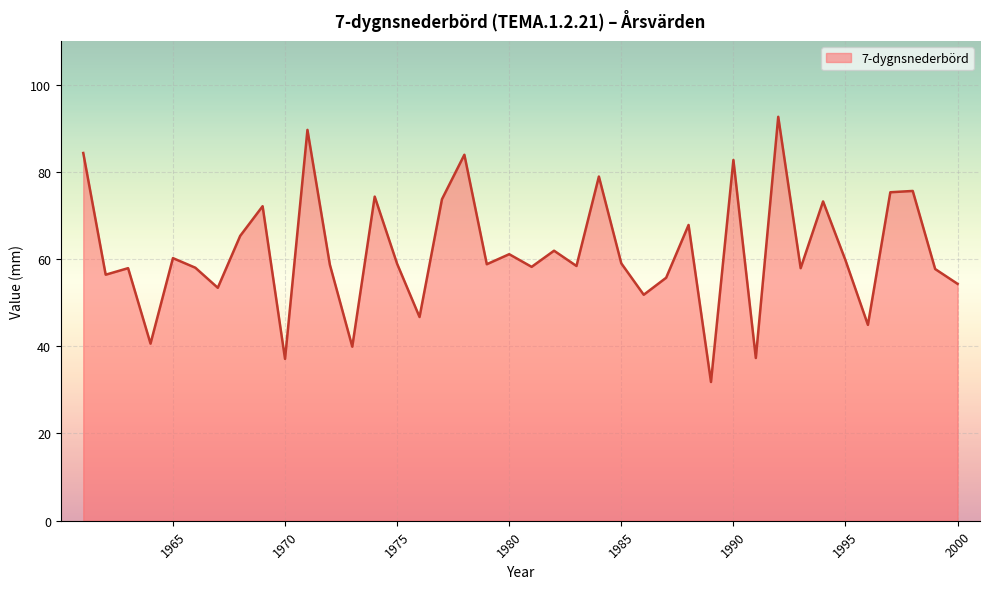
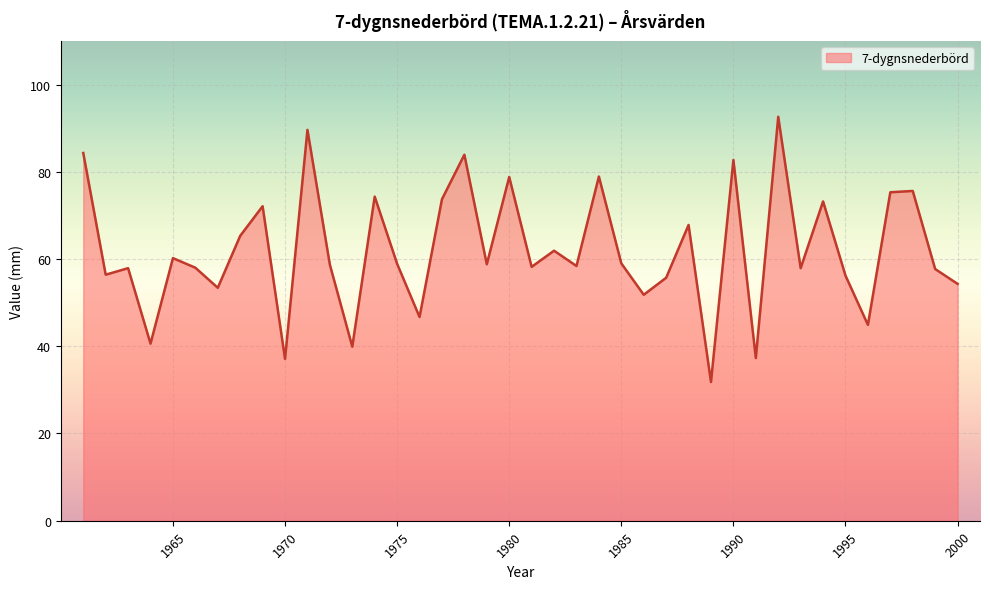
1980: 61 -> 79
1995: 60 -> 56
